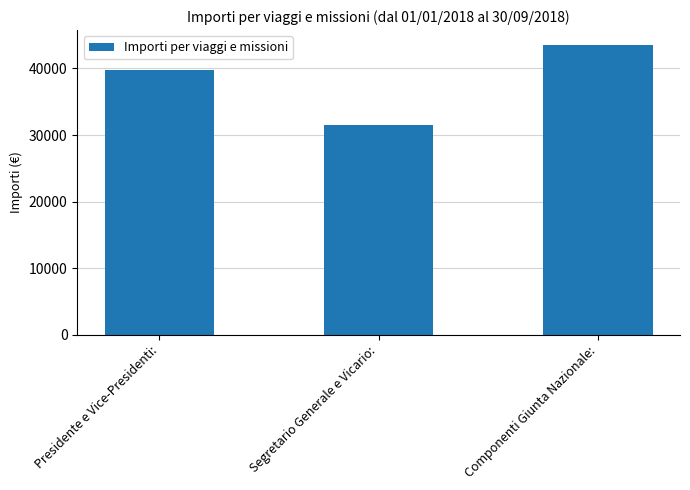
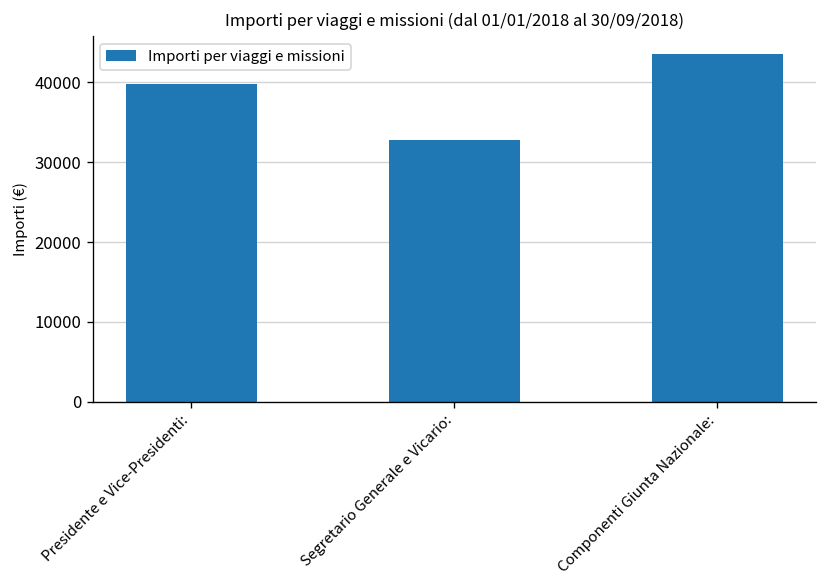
Segretario Generale e Vicario:: 32000 -> 33000
